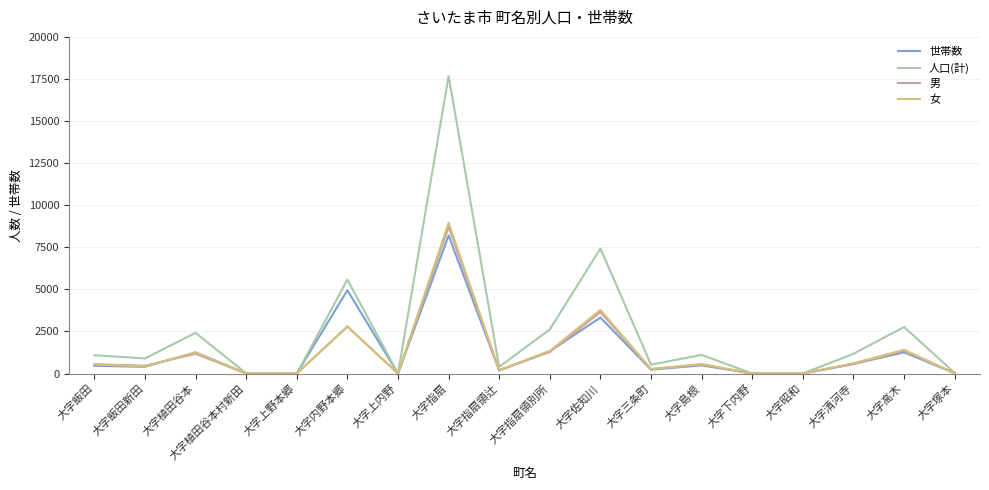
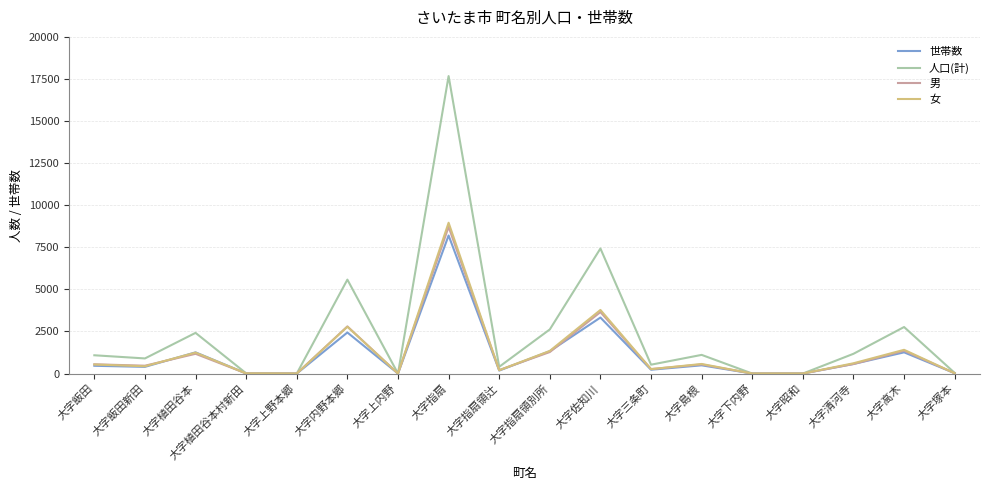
世帯数, 大字内野本郷: 4900 -> 2400
